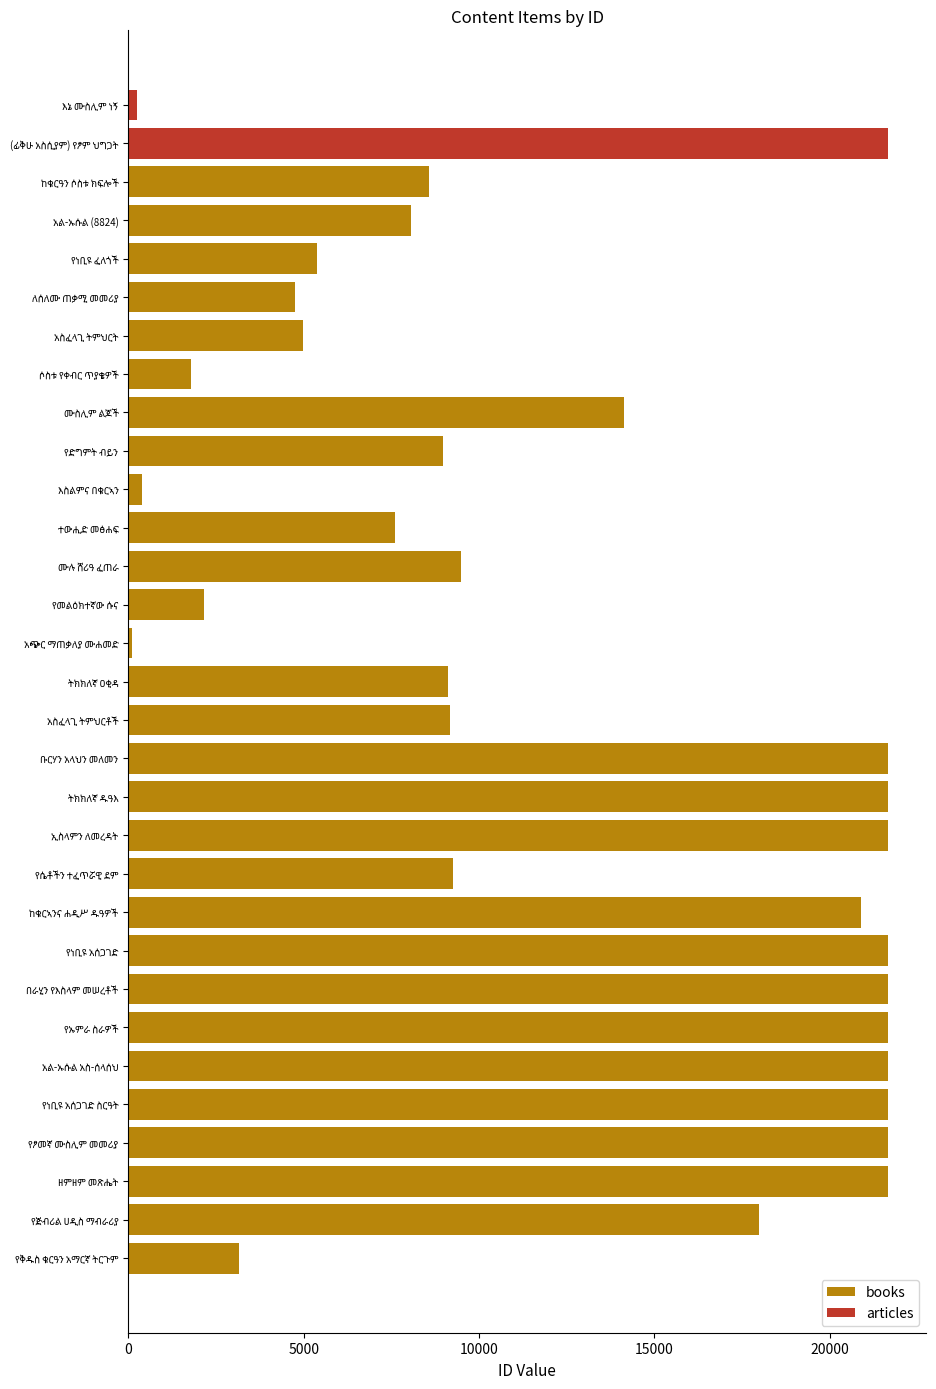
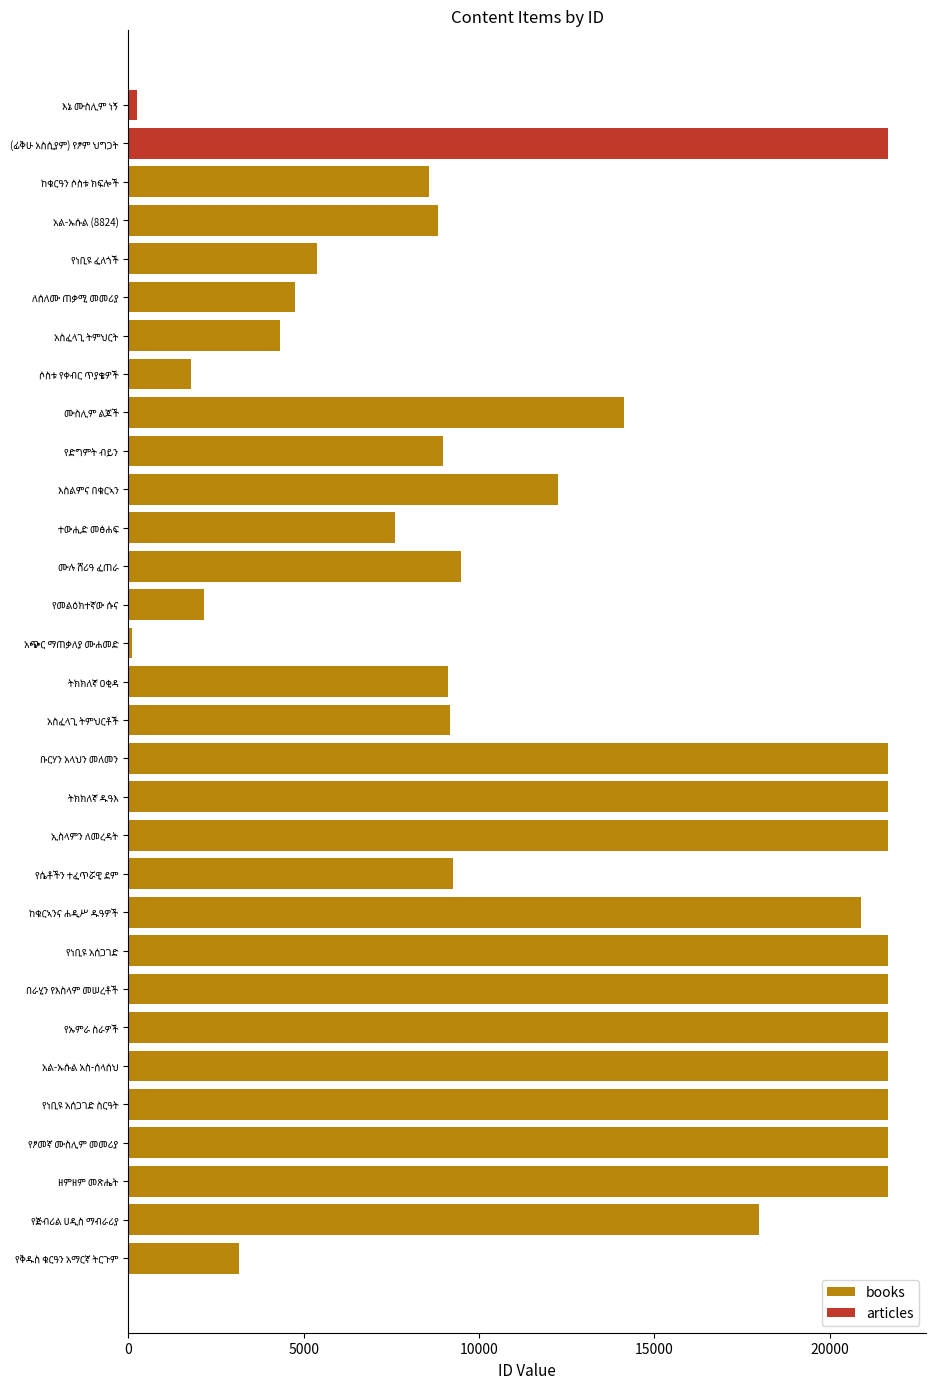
books, አል-ኡሱል (8824): 8100 -> 8800
books, አስፈላጊ ትምህርት: 5000 -> 4300
books, እስልምና በቁርኣን: 400 -> 12200
